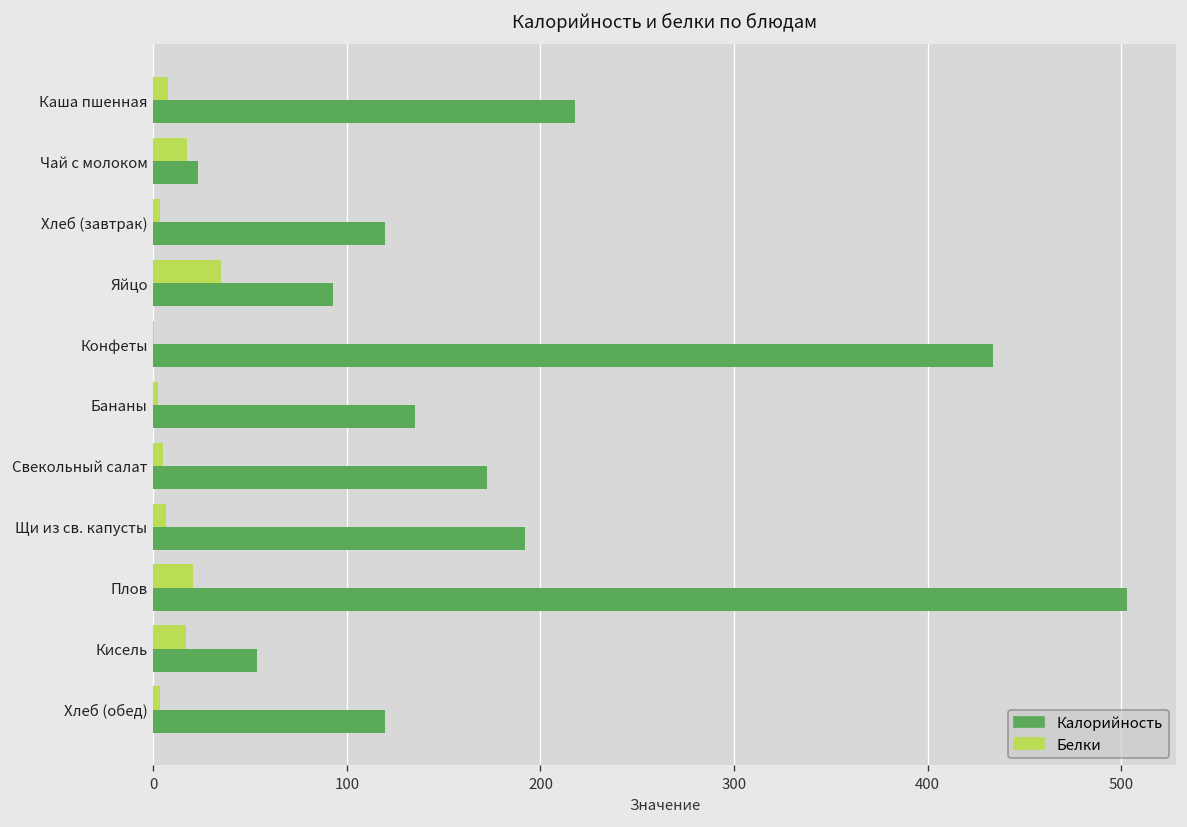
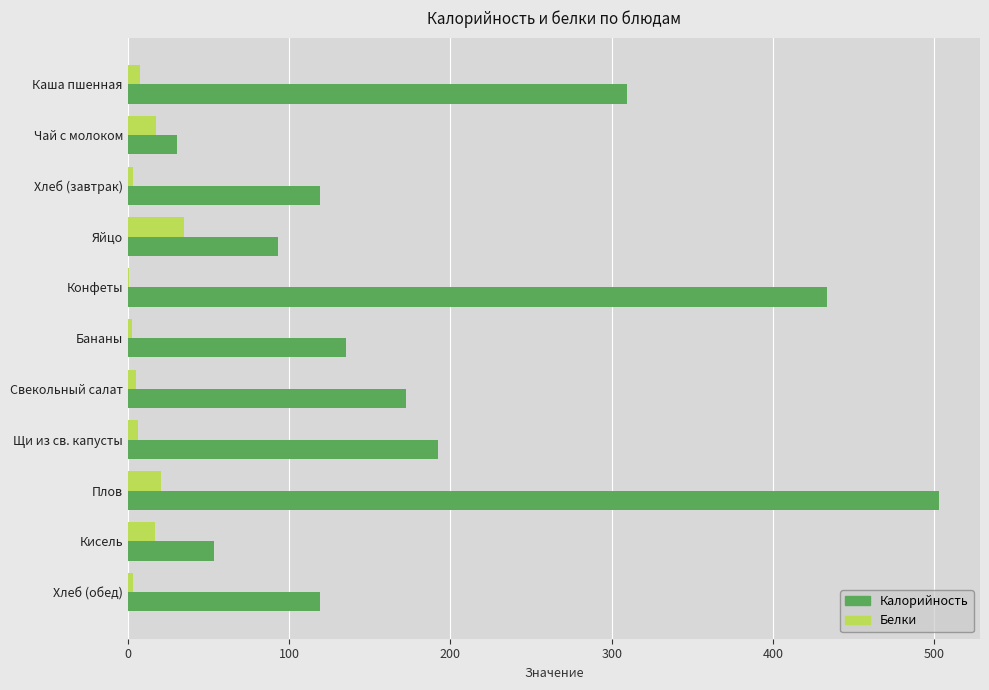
Калорийность, Каша пшенная: 218 -> 309
Калорийность, Чай с молоком: 23 -> 30
